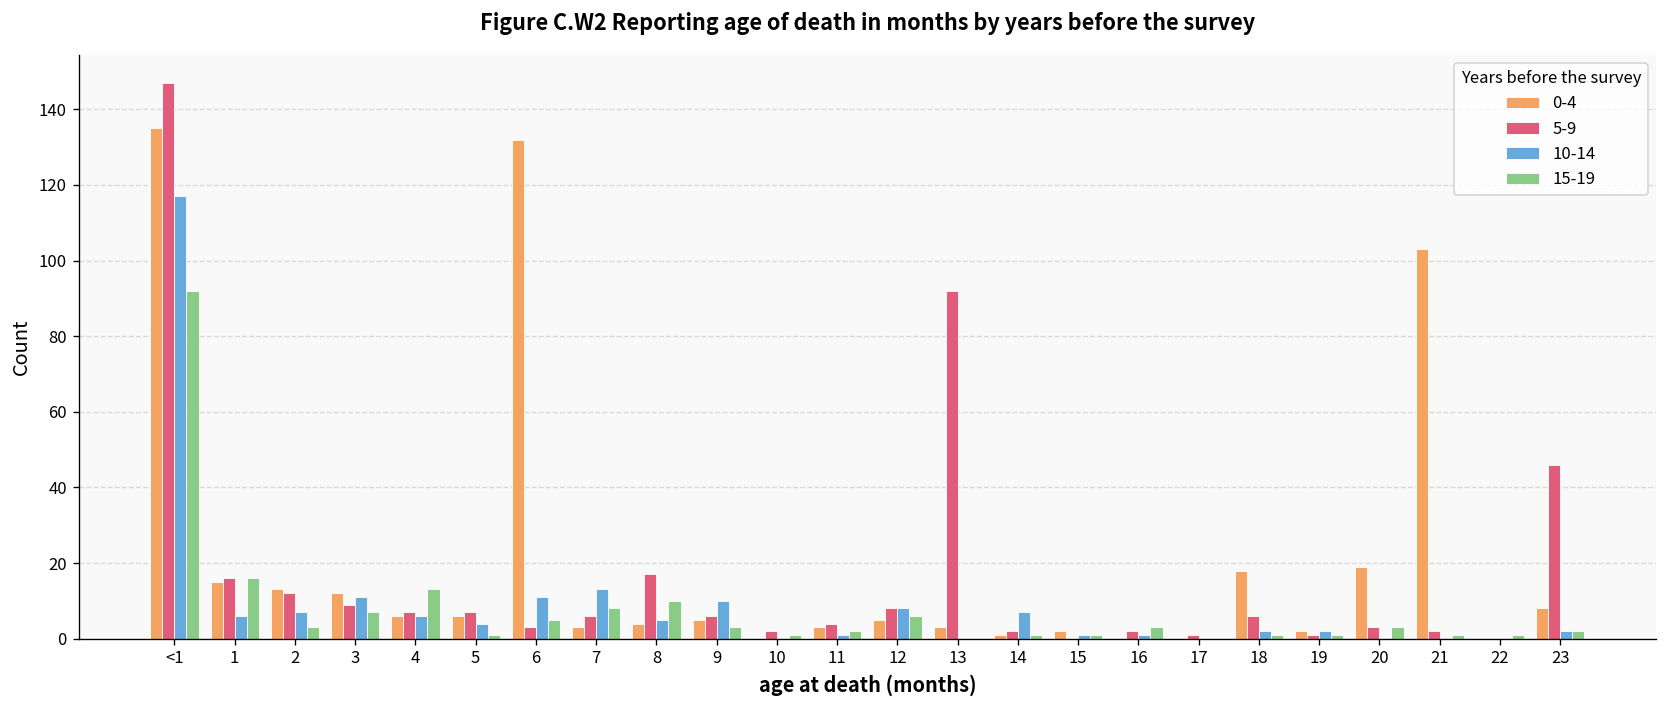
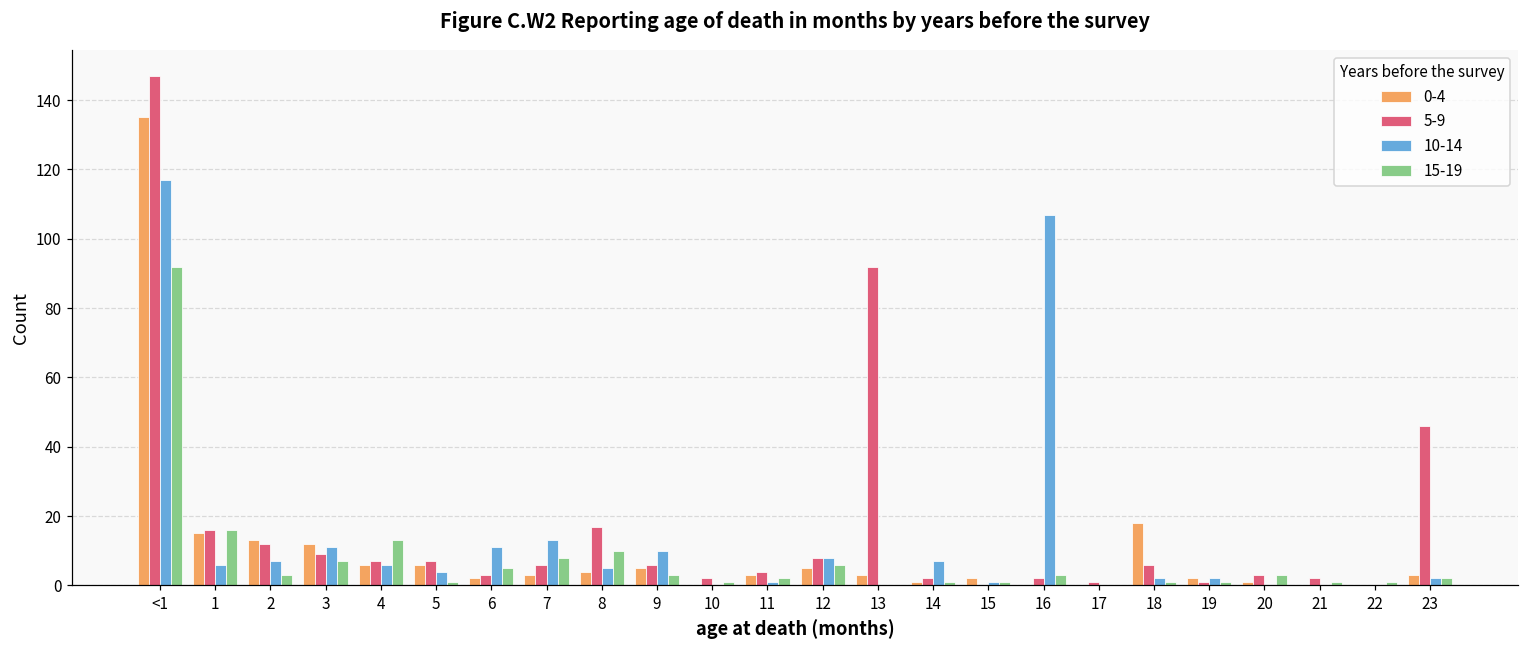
0-4, 6: 132 -> 2
10-14, 16: 1 -> 107
0-4, 20: 19 -> 1
0-4, 21: 103 -> 0
0-4, 23: 8 -> 3
